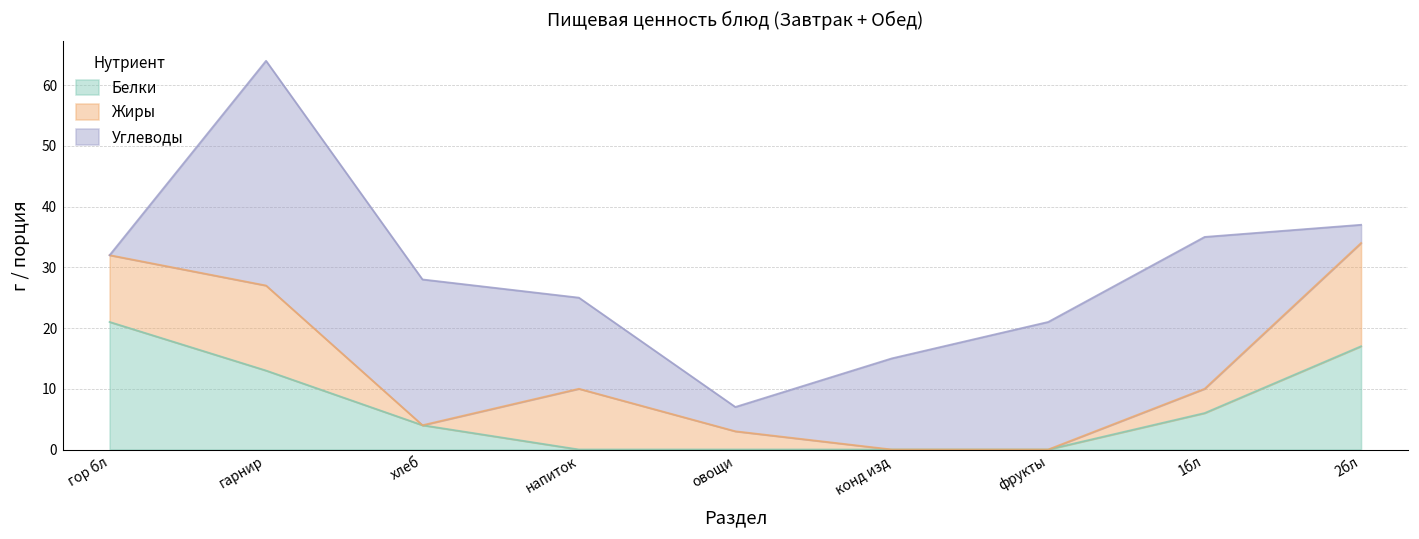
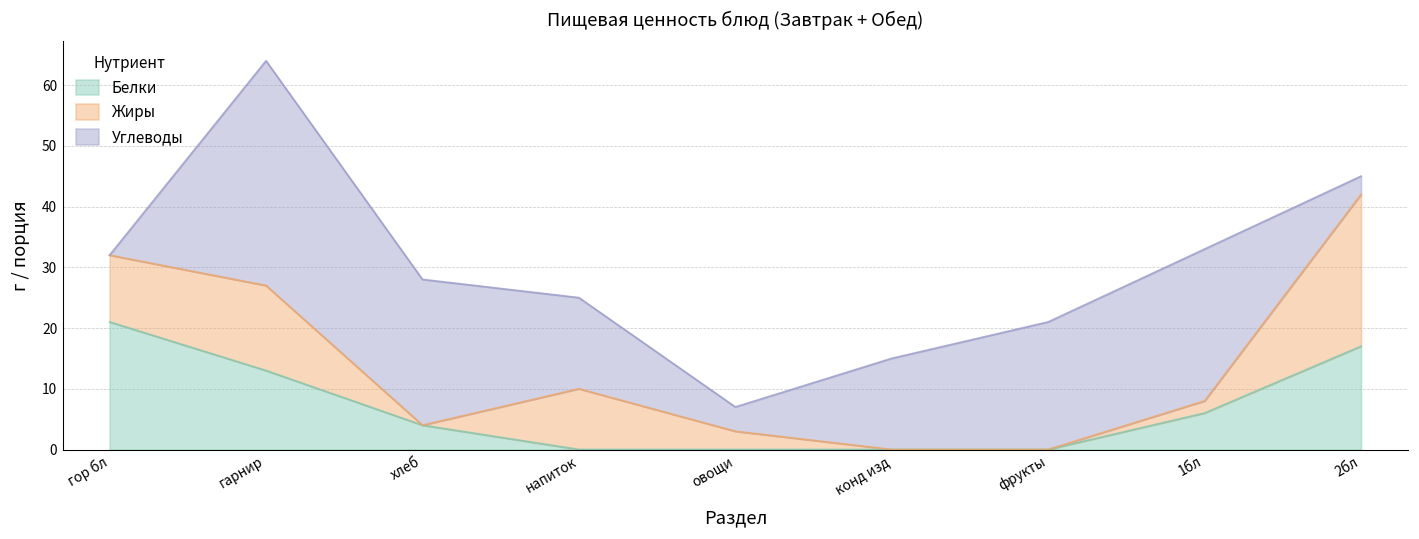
Жиры, 1бл: 4 -> 2
Жиры, 2бл: 17 -> 25
